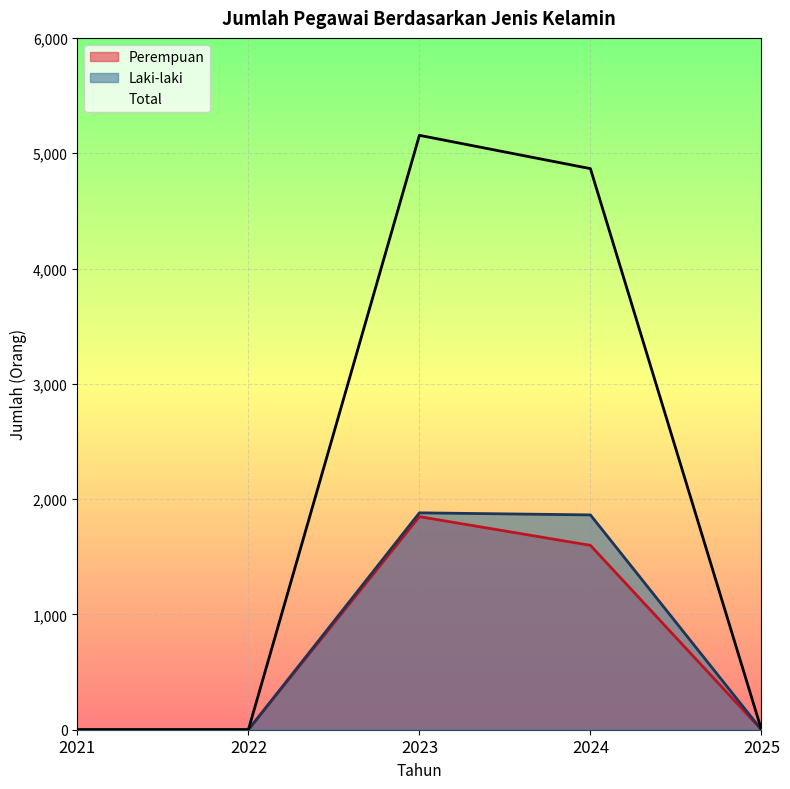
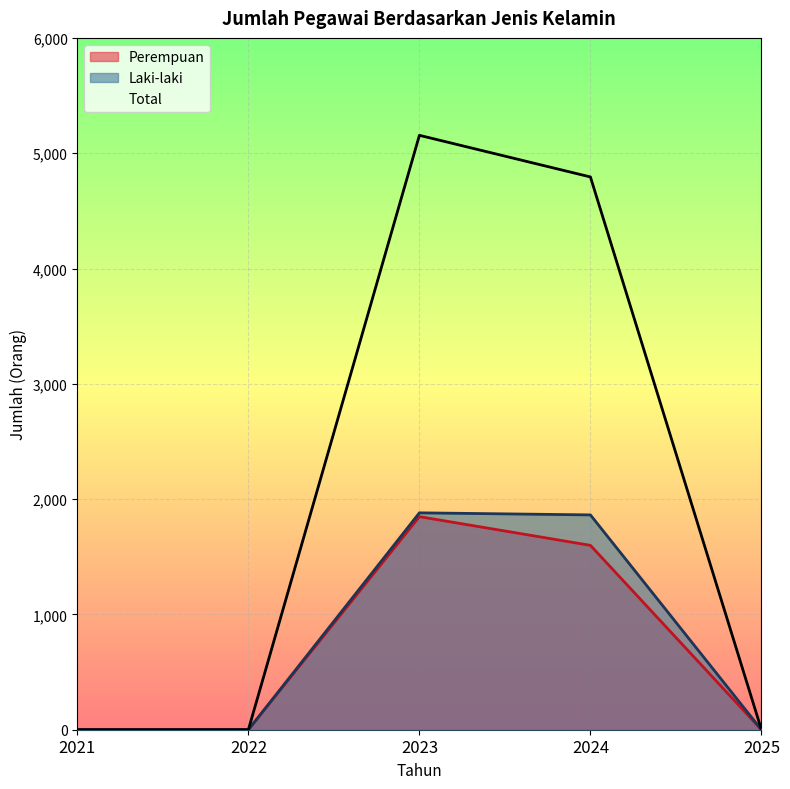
Total, 2024: 4,870 -> 4,790
